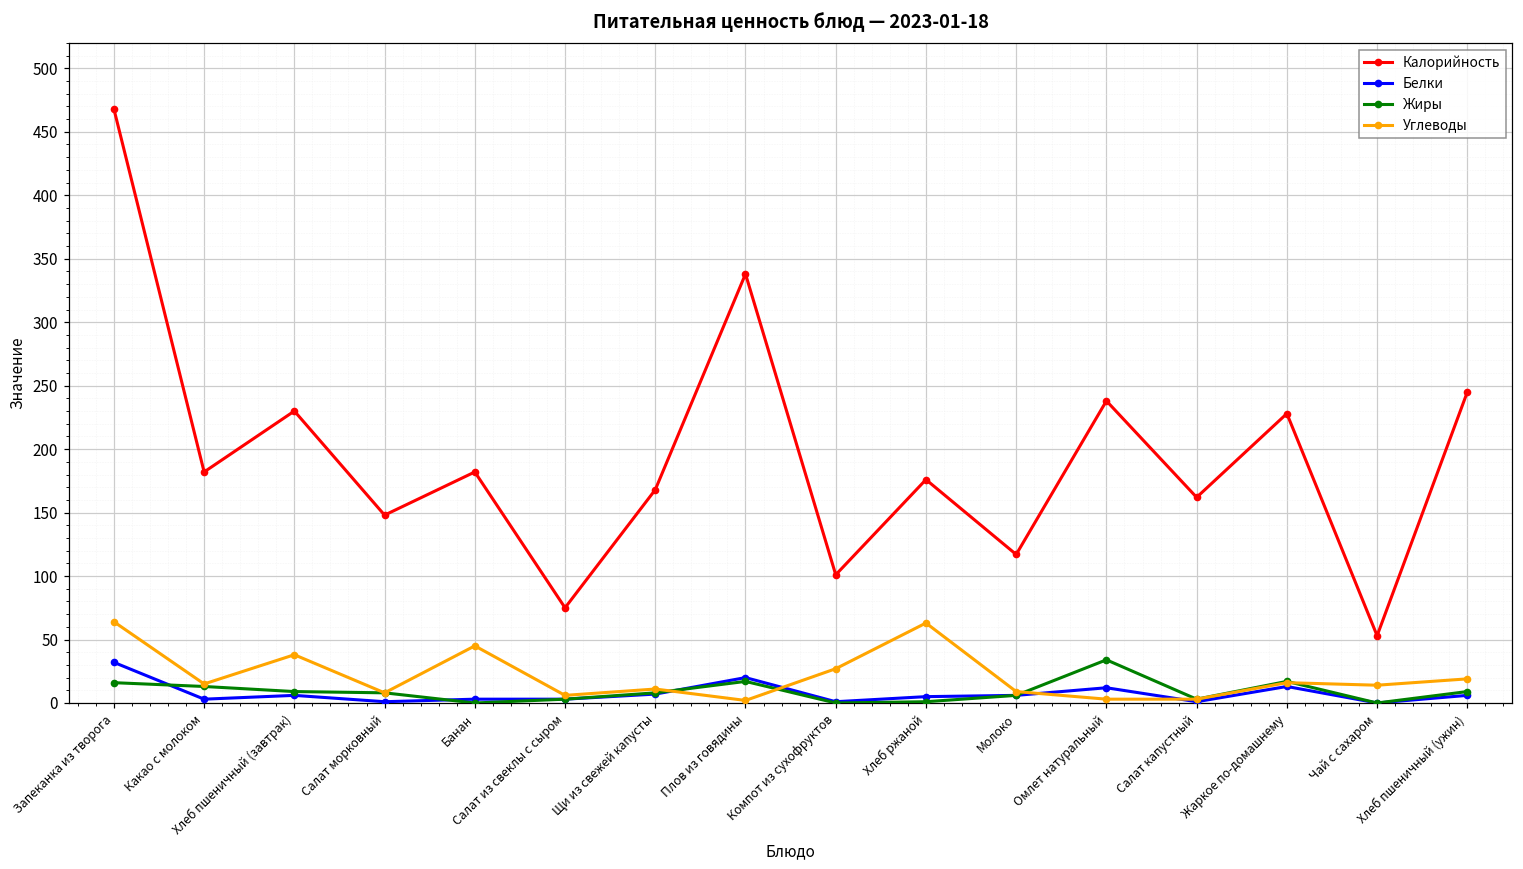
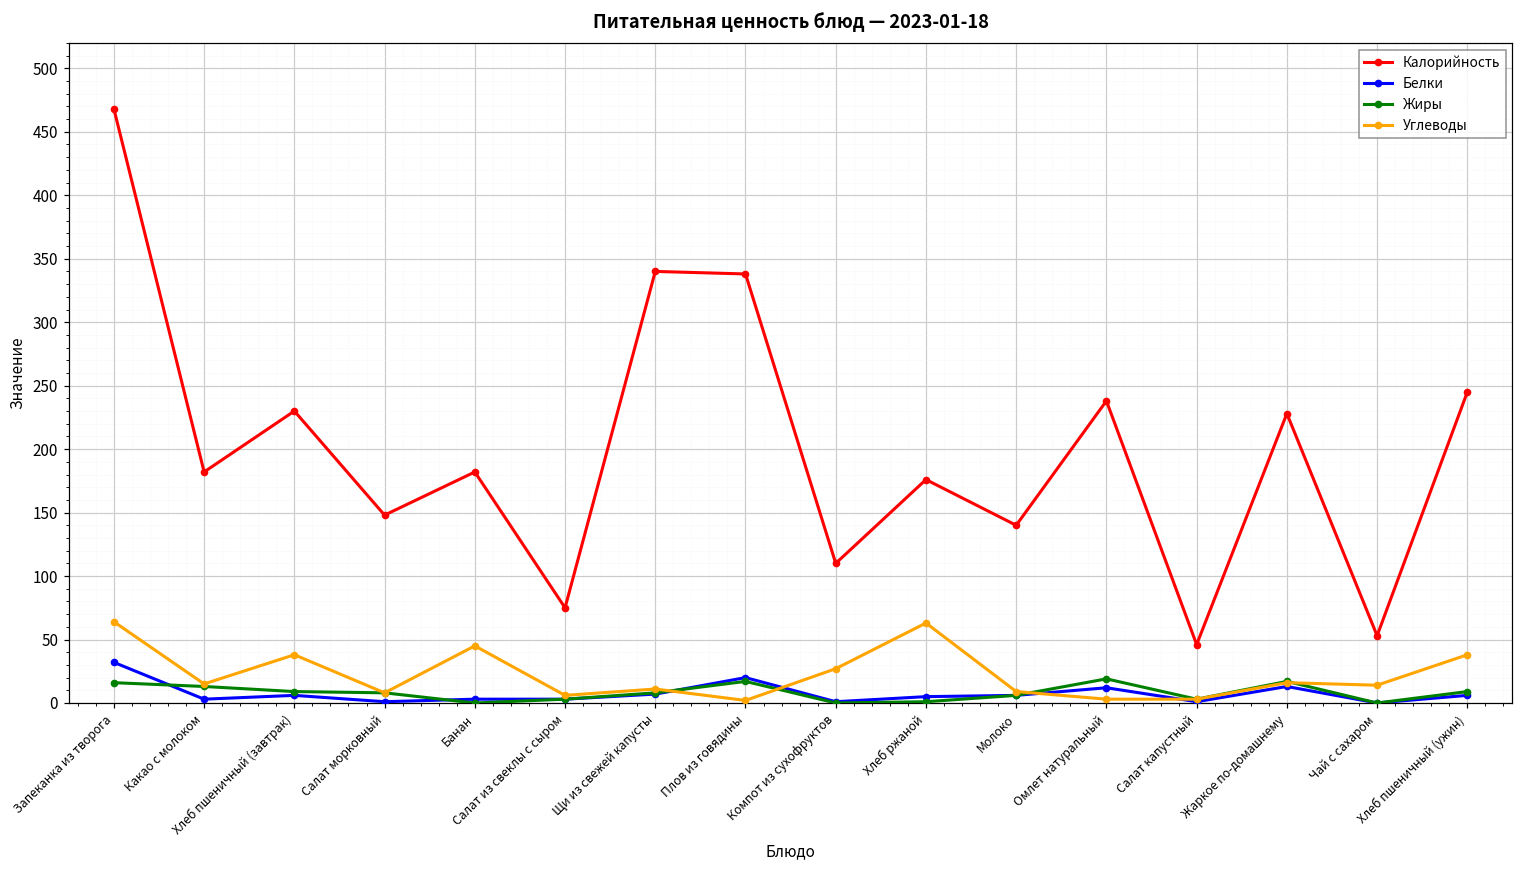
Калорийность, Щи из свежей капусты: 168 -> 340
Калорийность, Компот из сухофруктов: 101 -> 110
Калорийность, Молоко: 117 -> 140
Жиры, Омлет натуральный: 34 -> 19
Калорийность, Салат капустный: 162 -> 46
Углеводы, Хлеб пшеничный (ужин): 19 -> 38
